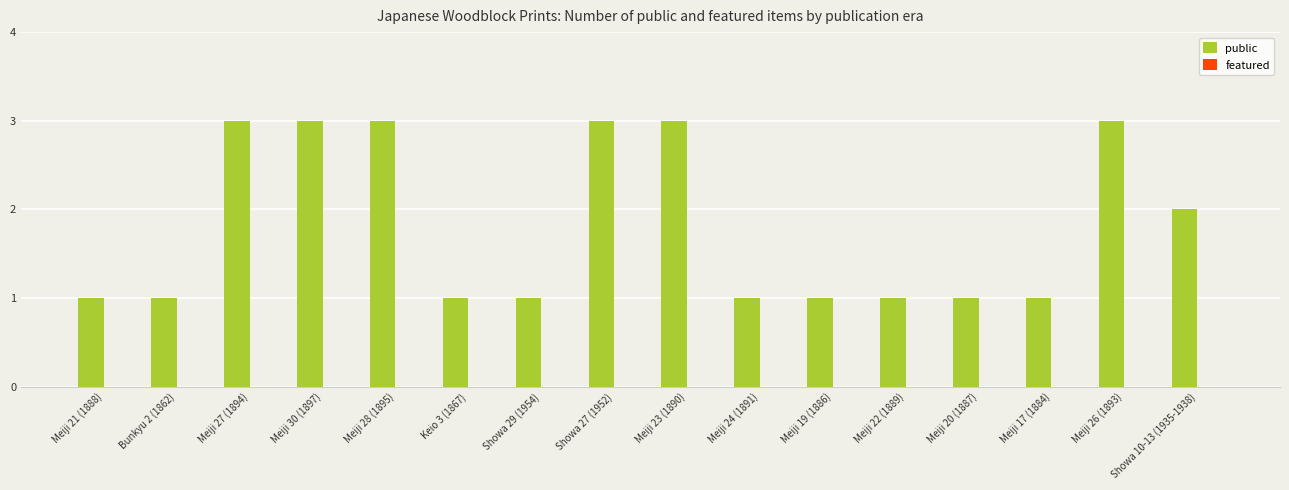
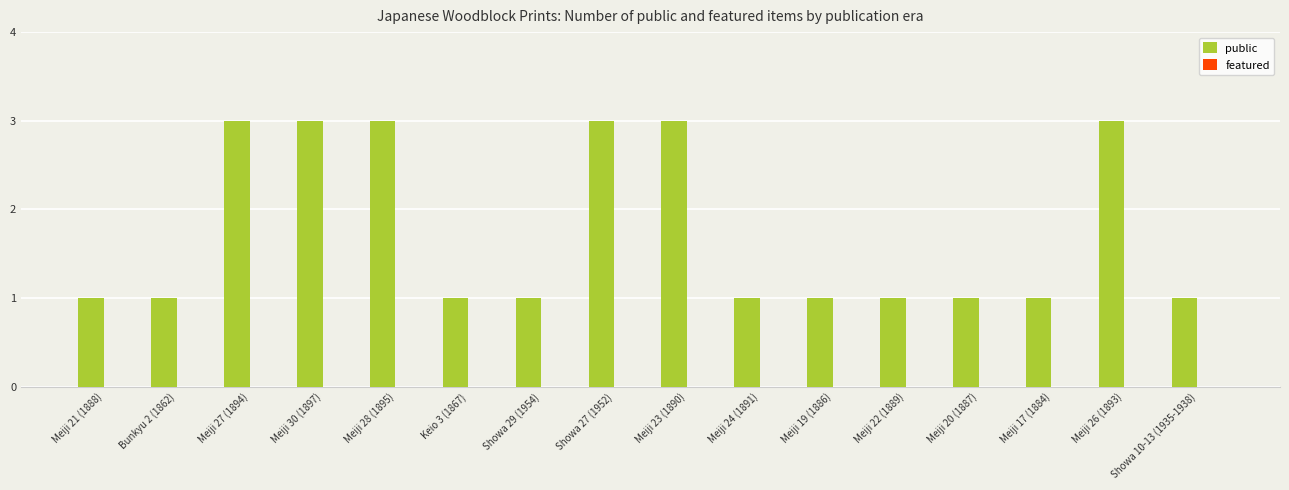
public, Showa 10-13 (1935-1938): 2 -> 1
